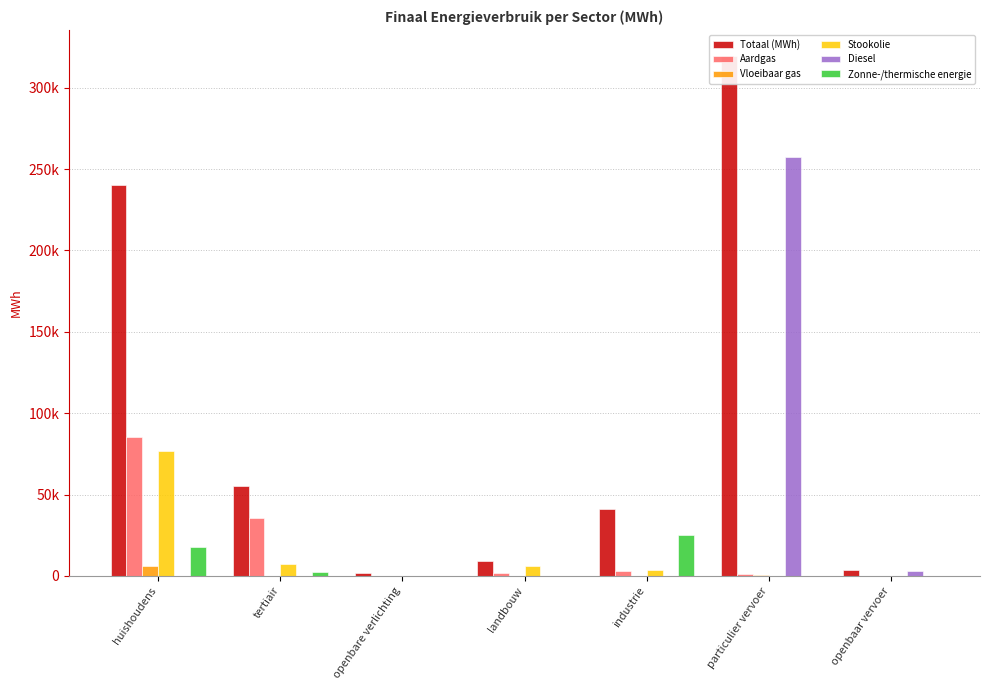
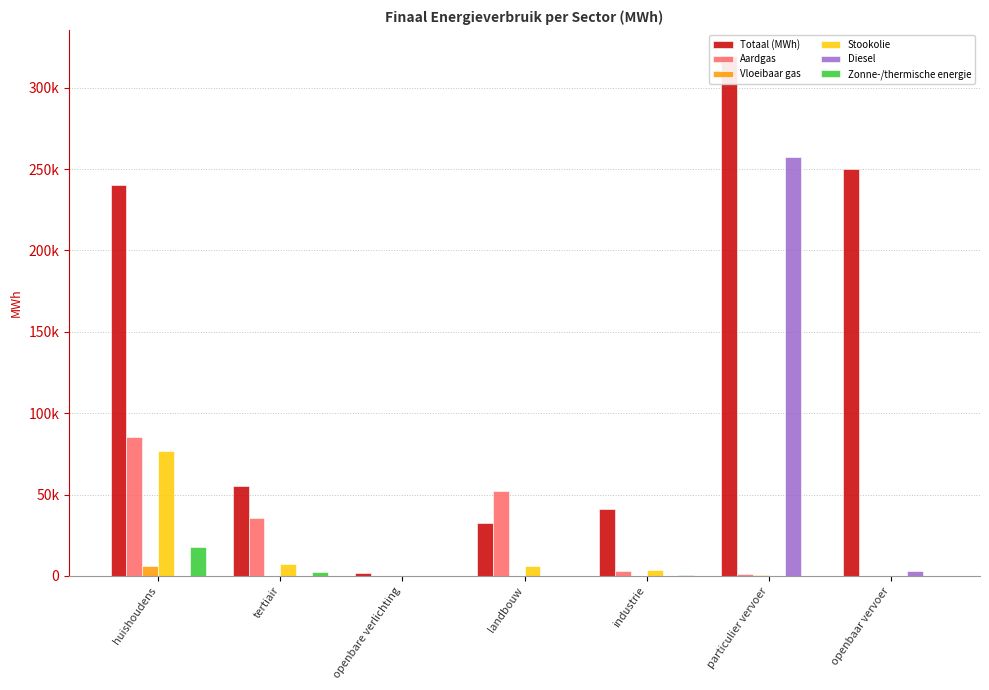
Totaal (MWh), landbouw: 9000 -> 33000
Aardgas, landbouw: 1000 -> 52000
Zonne-/thermische energie, industrie: 25000 -> 1000
Totaal (MWh), openbaar vervoer: 4000 -> 250000
